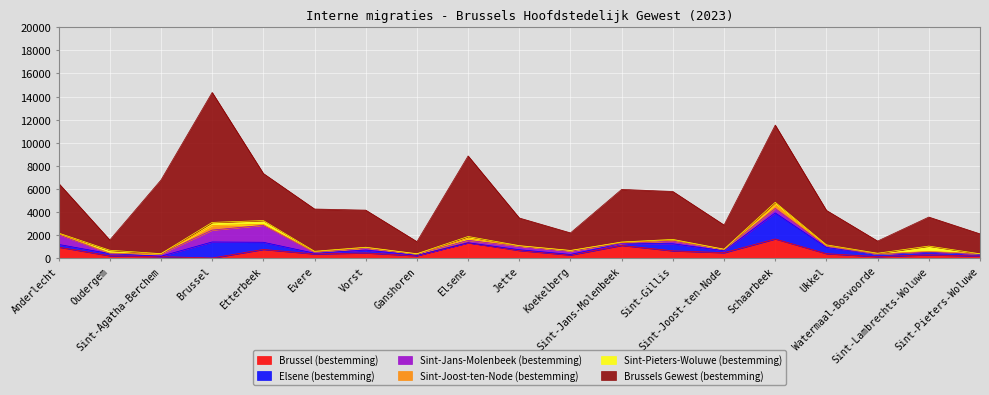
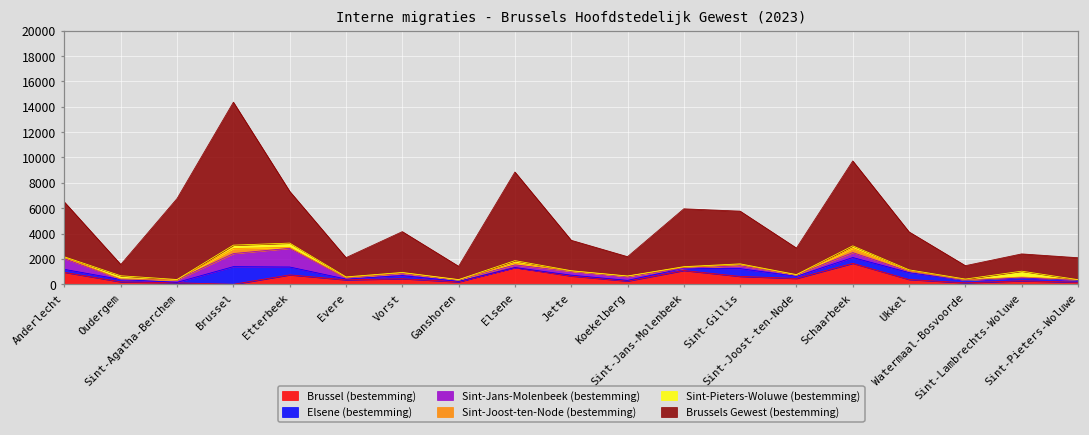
Brussels Gewest (bestemming), Evere: 3700 -> 1500
Elsene (bestemming), Schaarbeek: 2300 -> 500
Brussels Gewest (bestemming), Sint-Lambrechts-Woluwe: 2500 -> 1400
